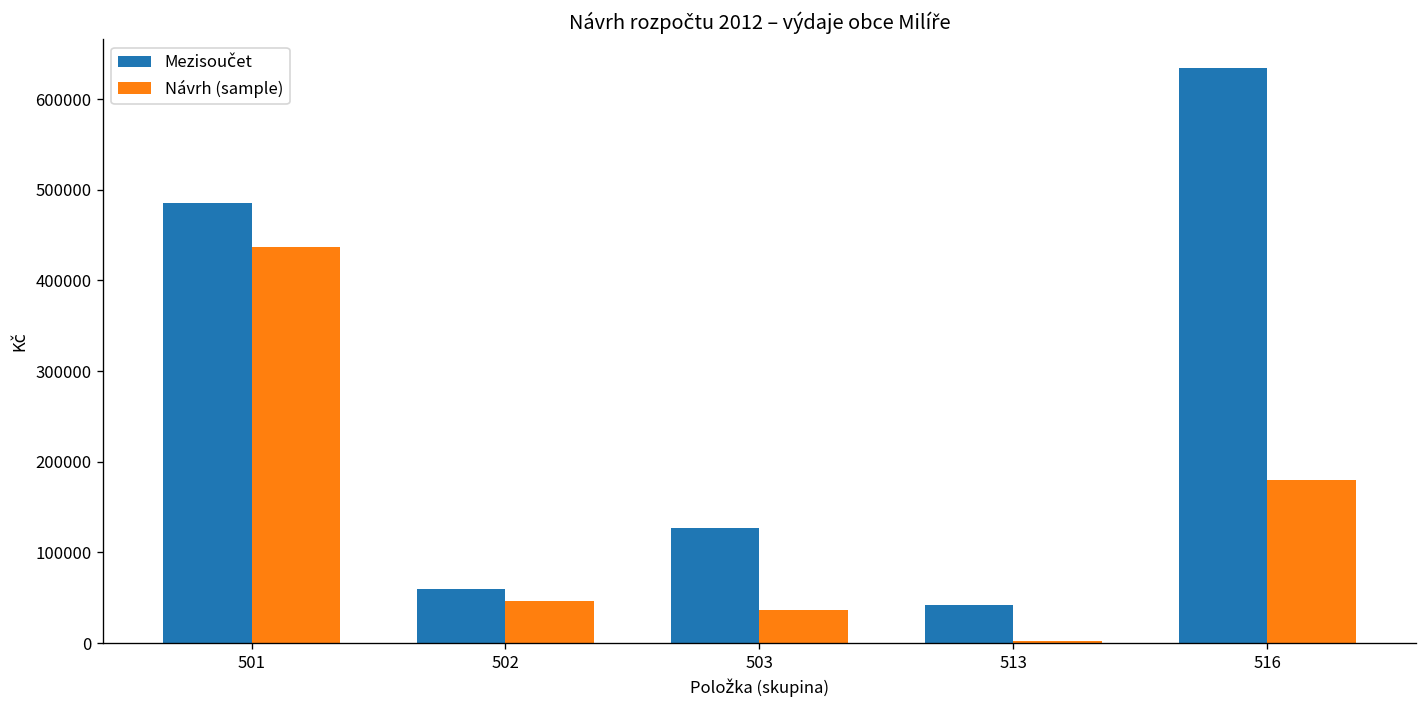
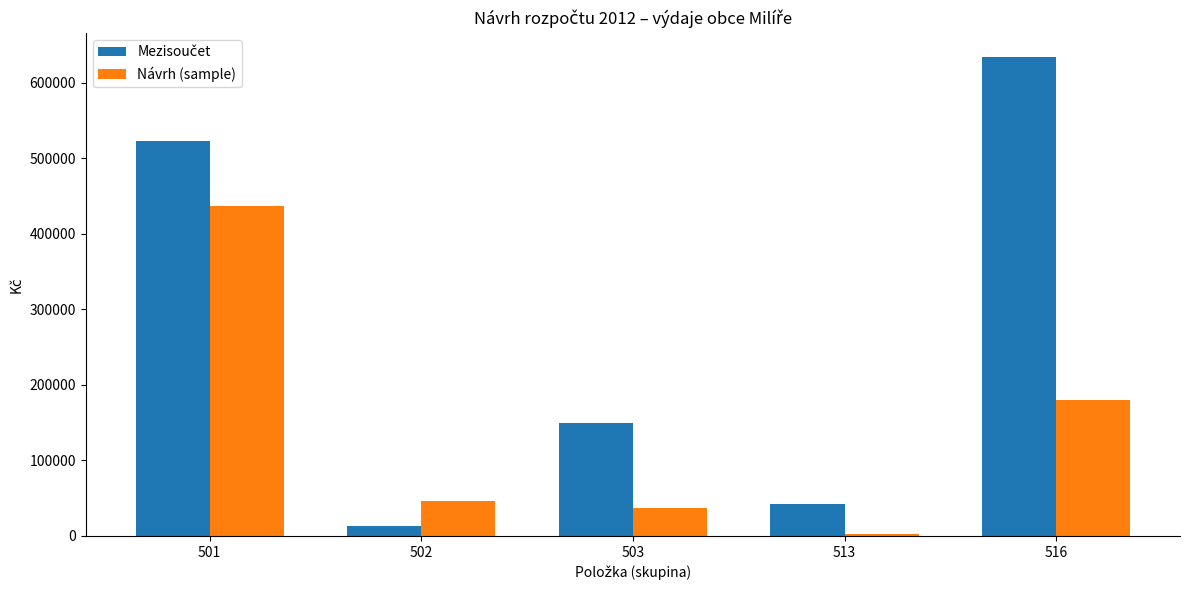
Mezisoučet, 501: 490000 -> 520000
Mezisoučet, 502: 60000 -> 10000
Mezisoučet, 503: 130000 -> 150000
